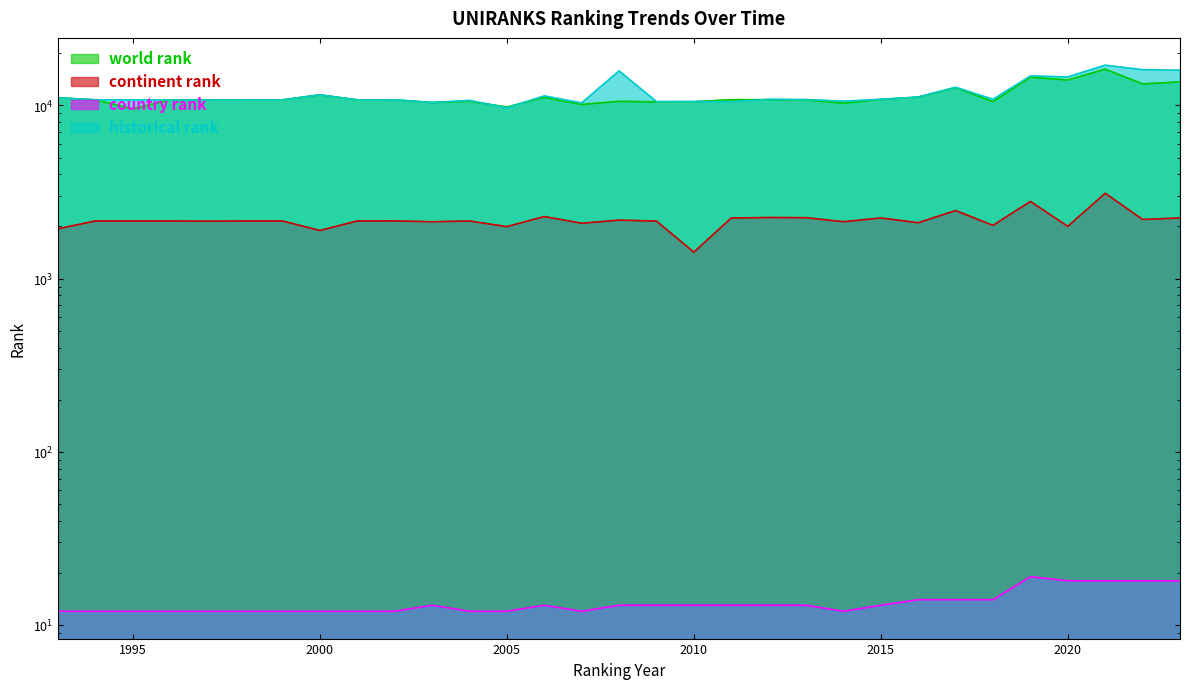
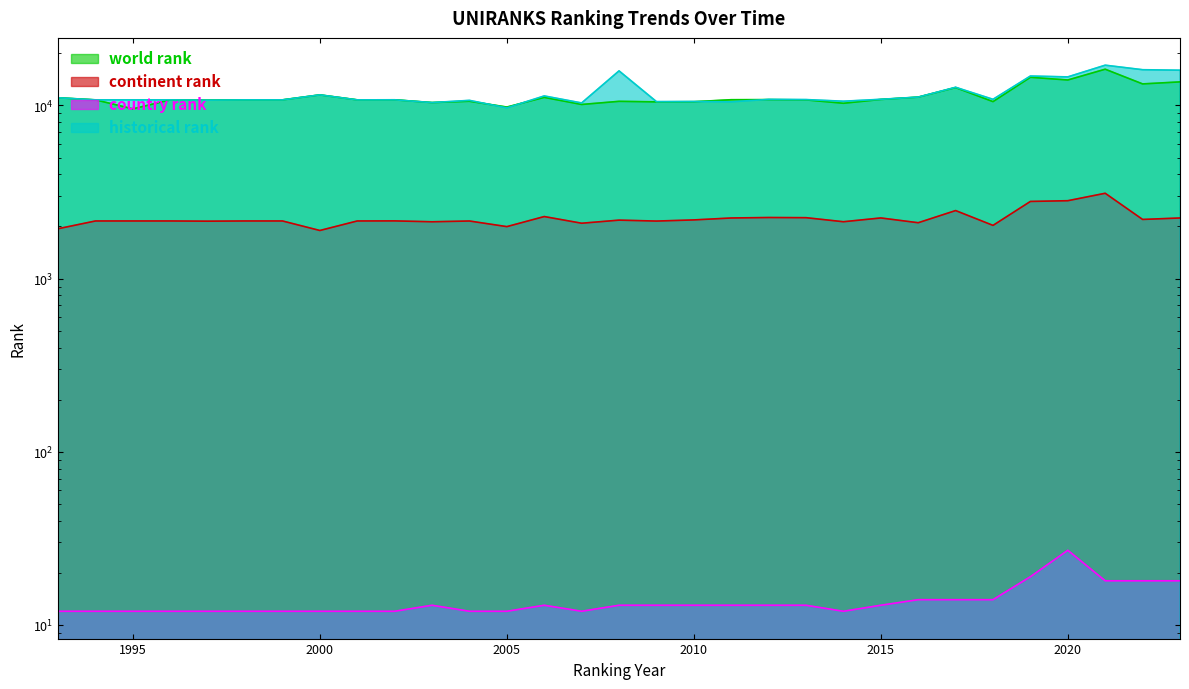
continent rank, 2010: 1400 -> 2200
continent rank, 2020: 2000 -> 2800
country rank, 2020: 18 -> 27
